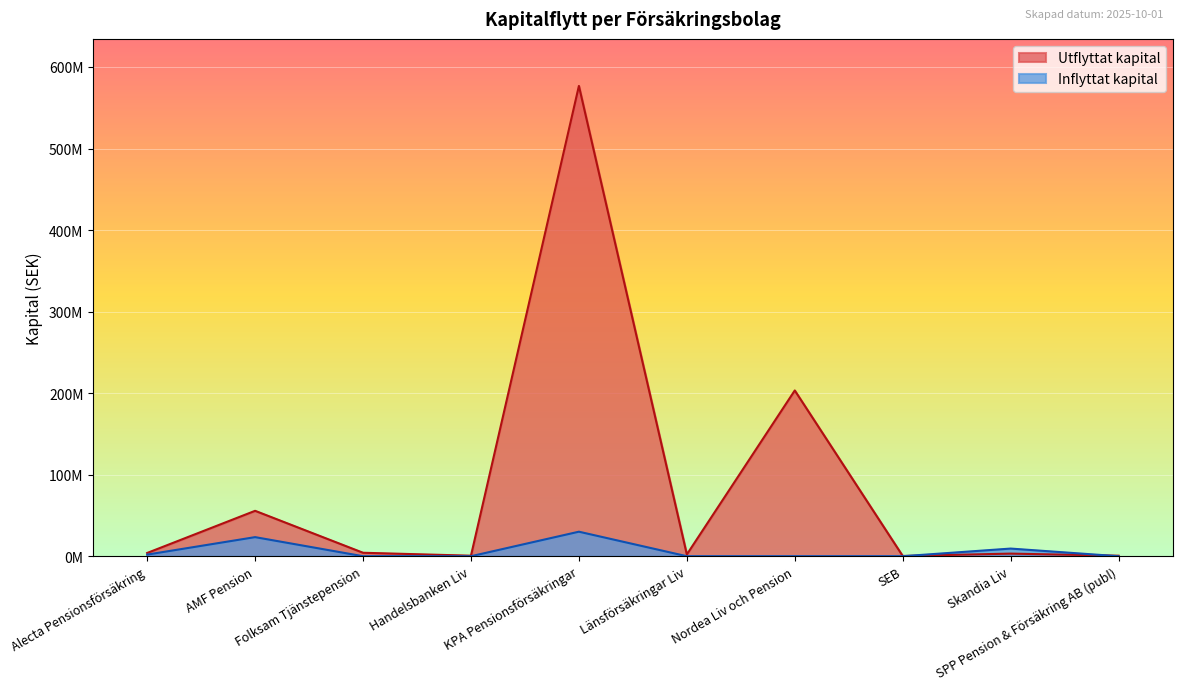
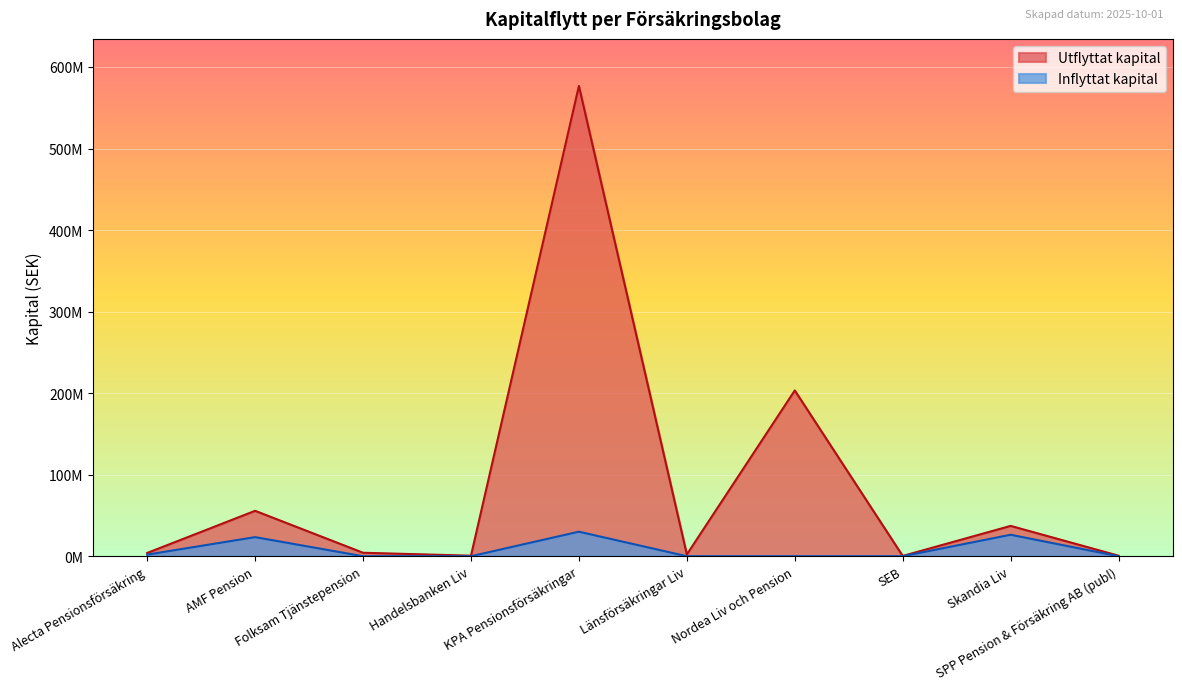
Utflyttat kapital, Skandia Liv: 0 -> 40000000
Inflyttat kapital, Skandia Liv: 10000000 -> 30000000
